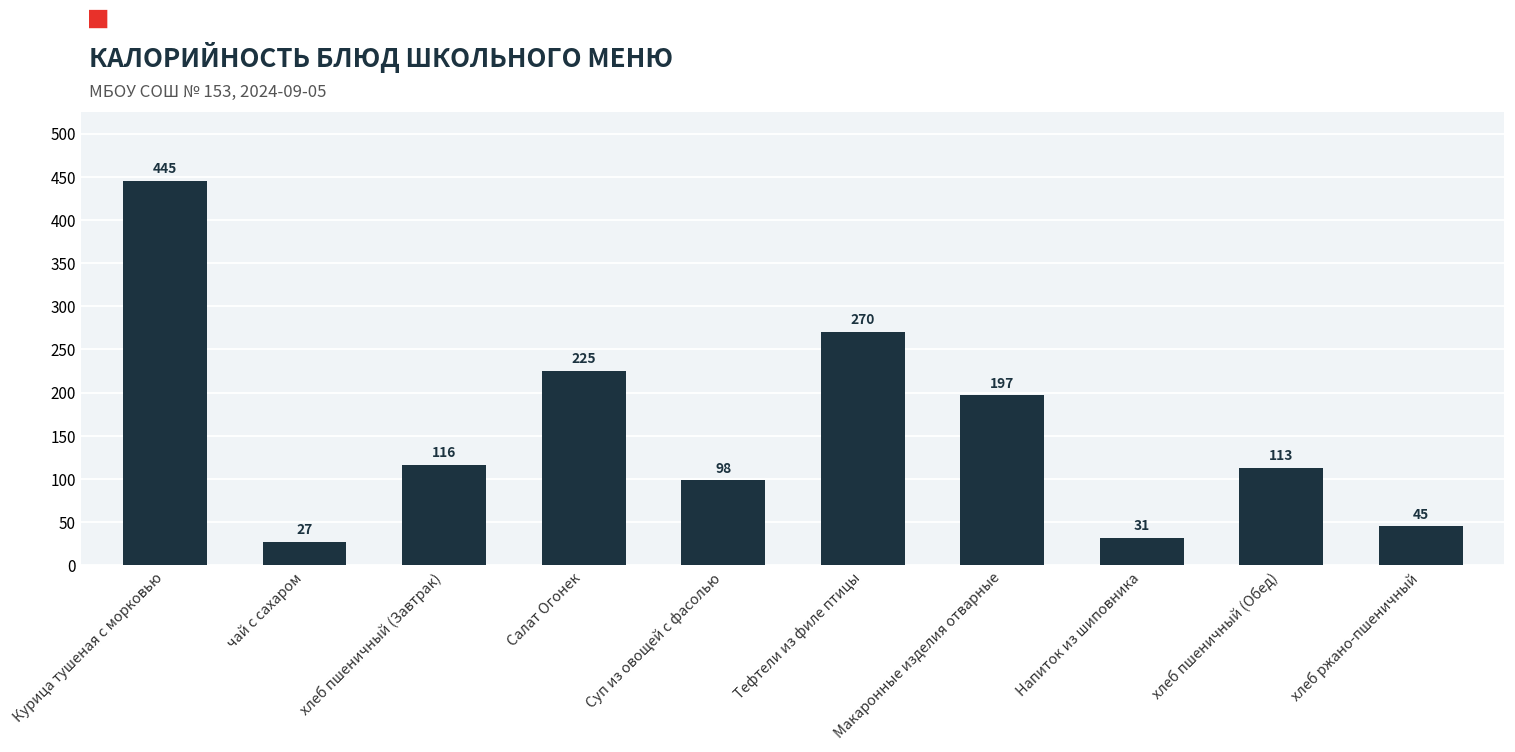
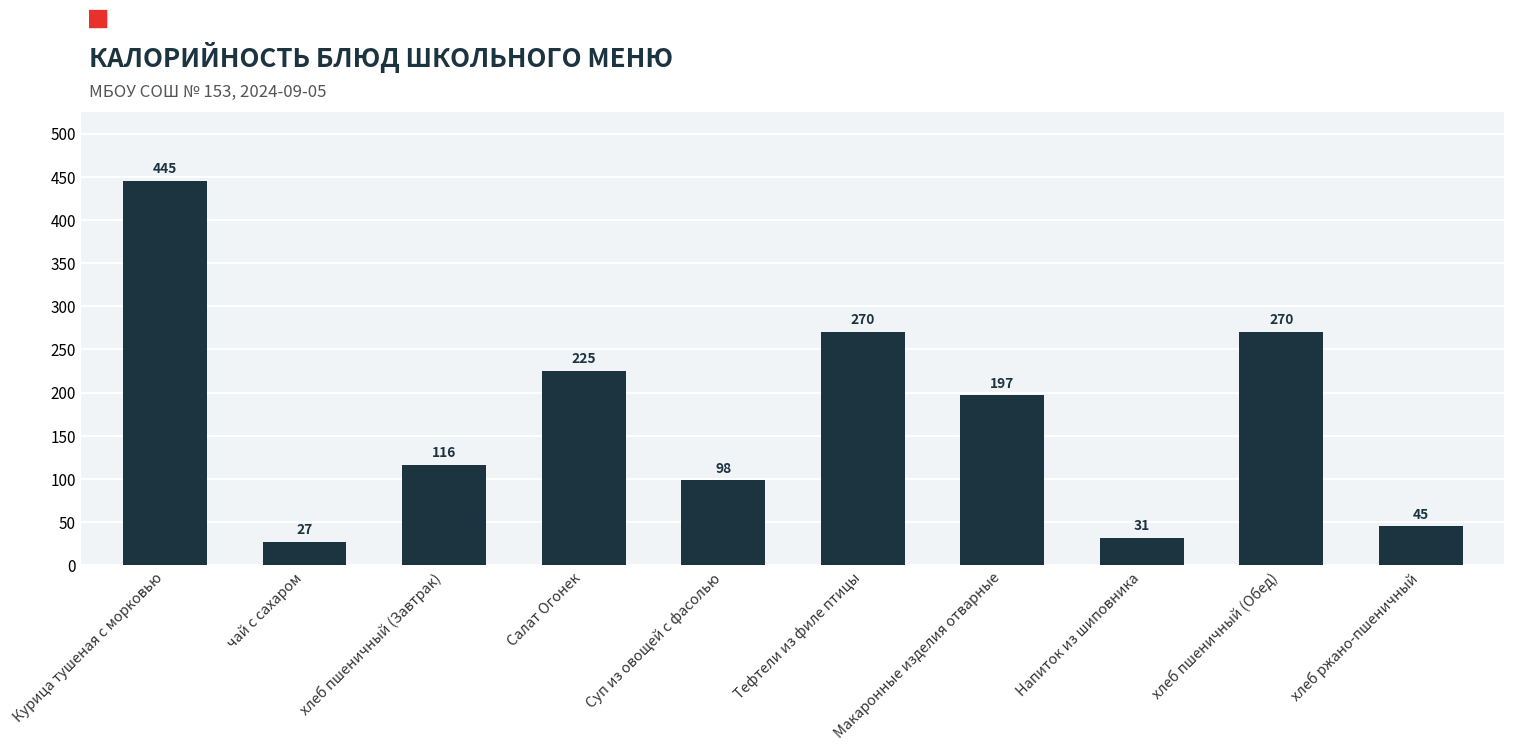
хлеб пшеничный (Обед): 113 -> 270
